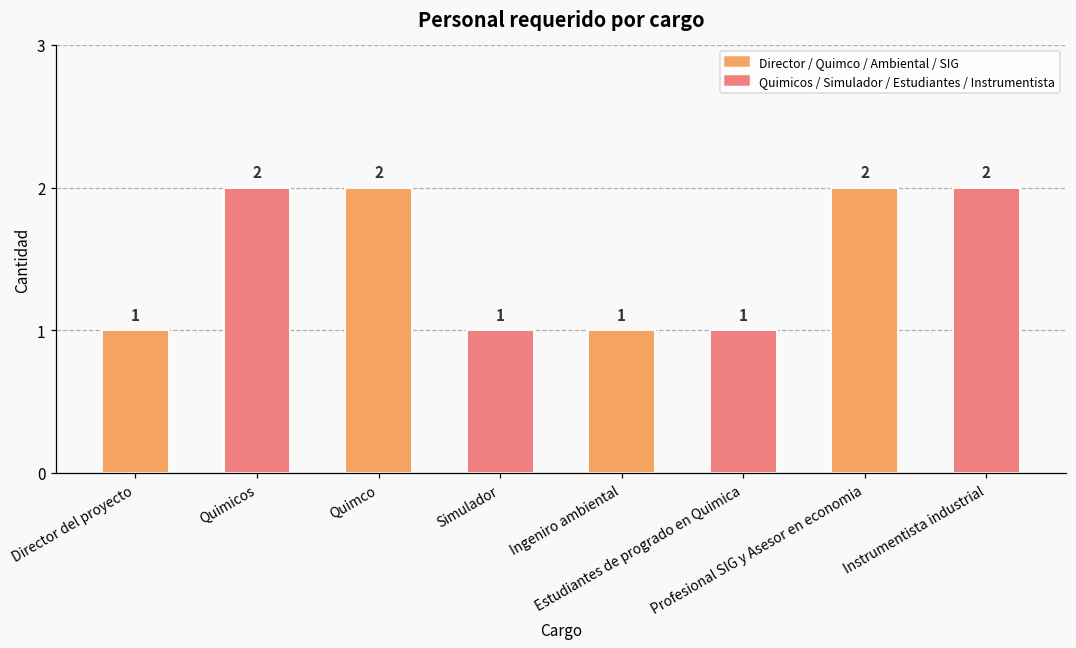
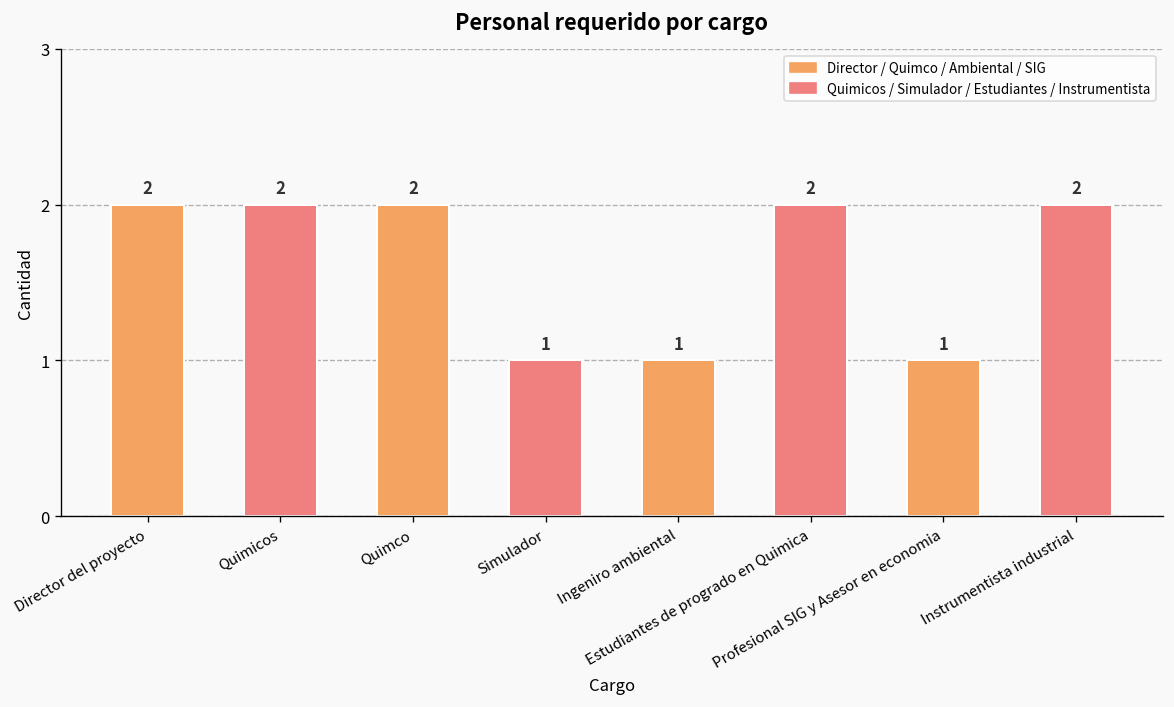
Director del proyecto: 1 -> 2
Estudiantes de progrado en Quimica: 1 -> 2
Profesional SIG y Asesor en economia: 2 -> 1
